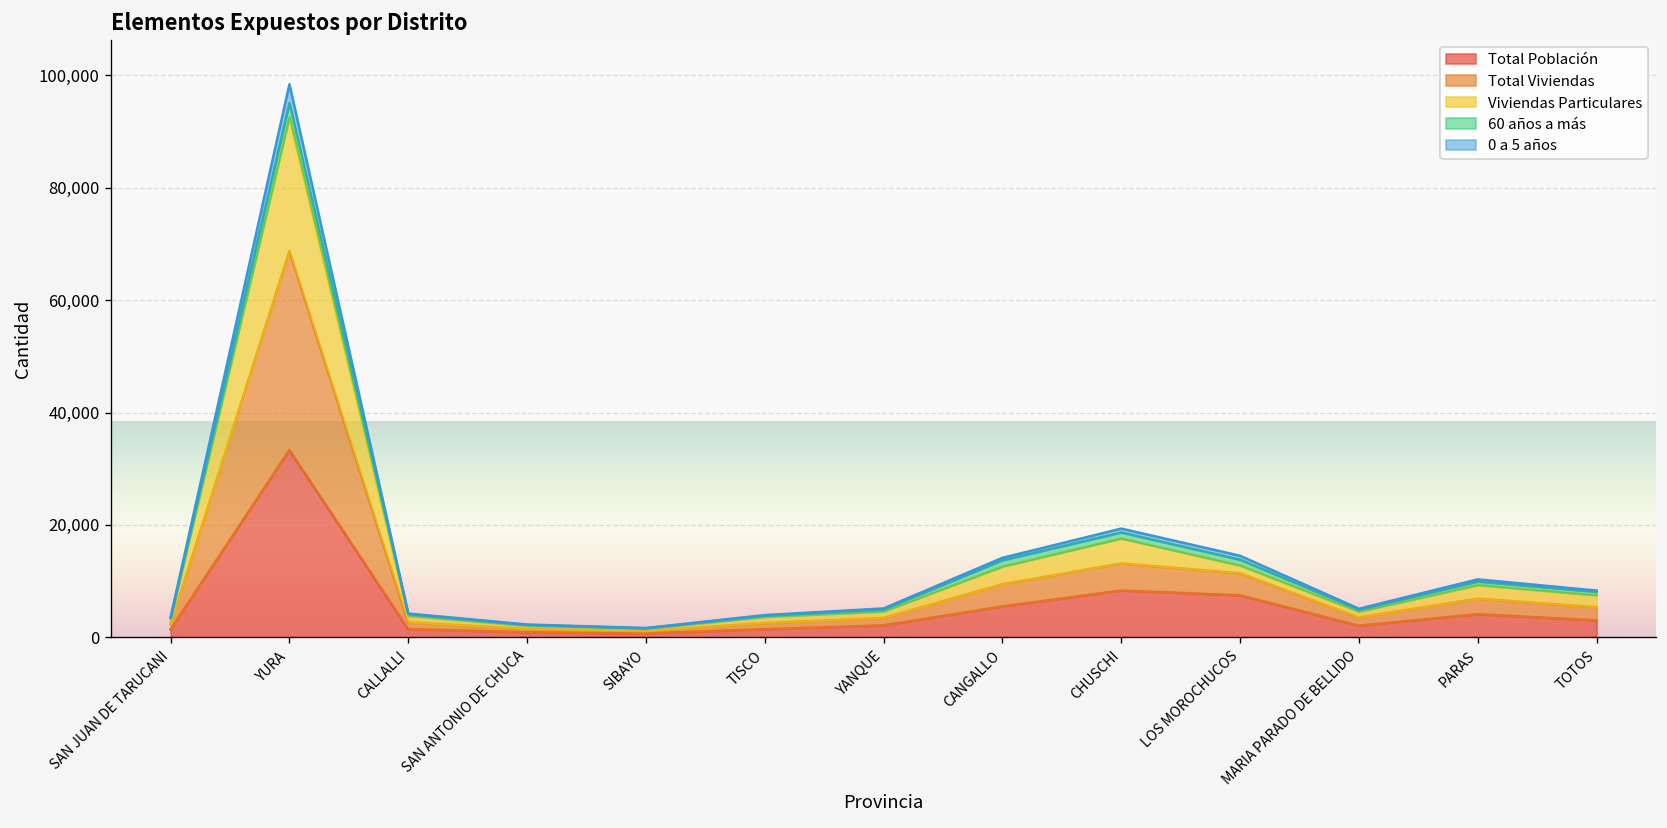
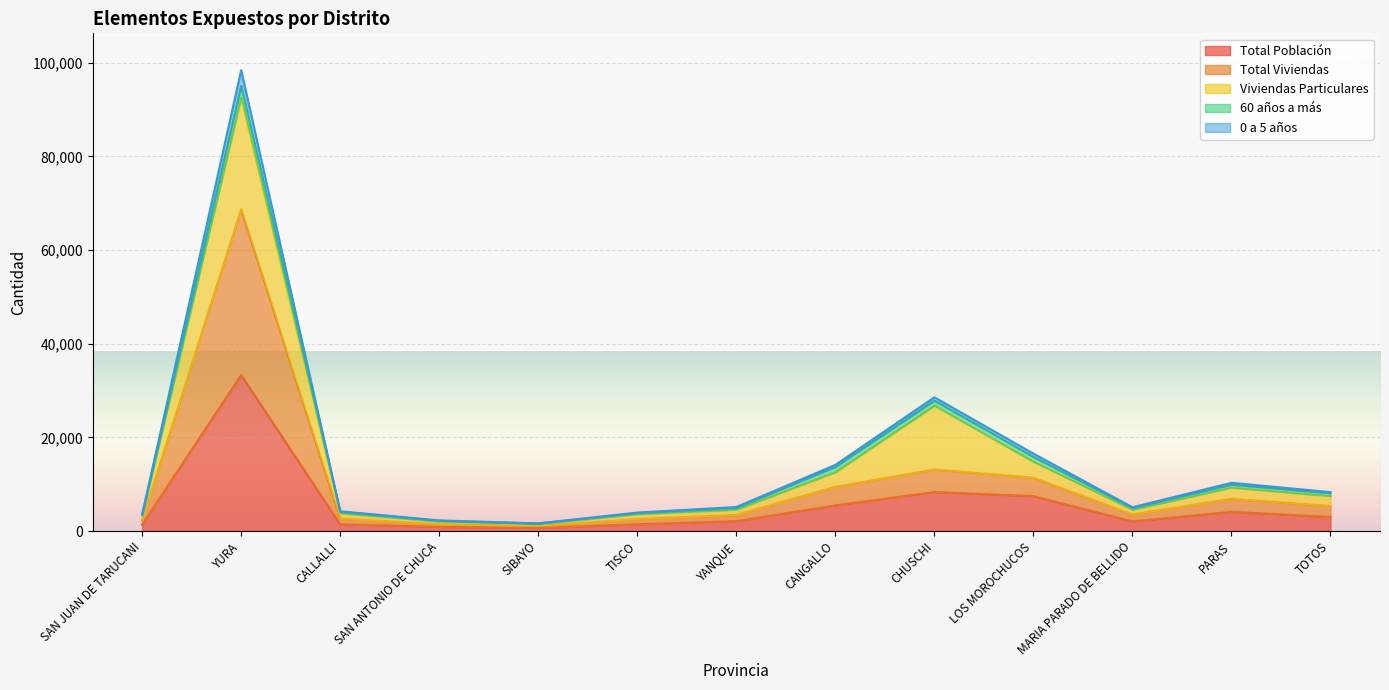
Viviendas Particulares, CHUSCHI: 4,000 -> 14,000
Viviendas Particulares, LOS MOROCHUCOS: 1,000 -> 3,000
